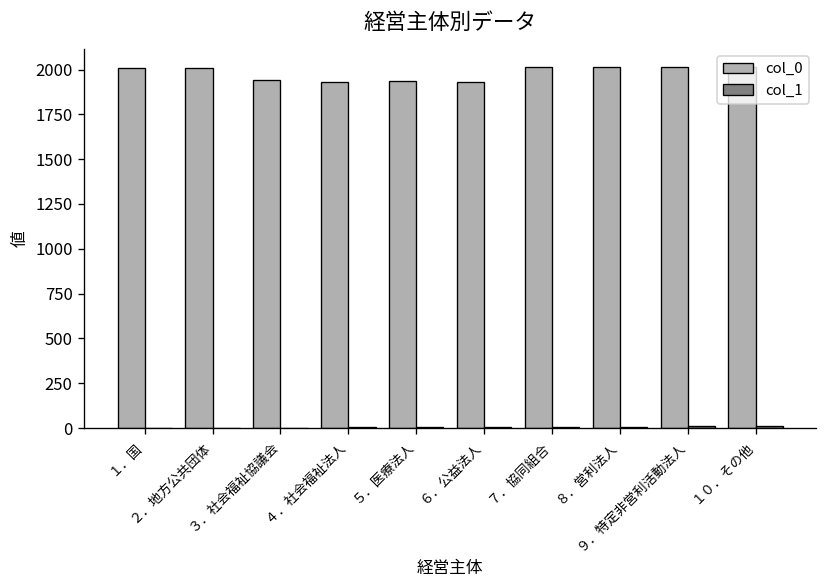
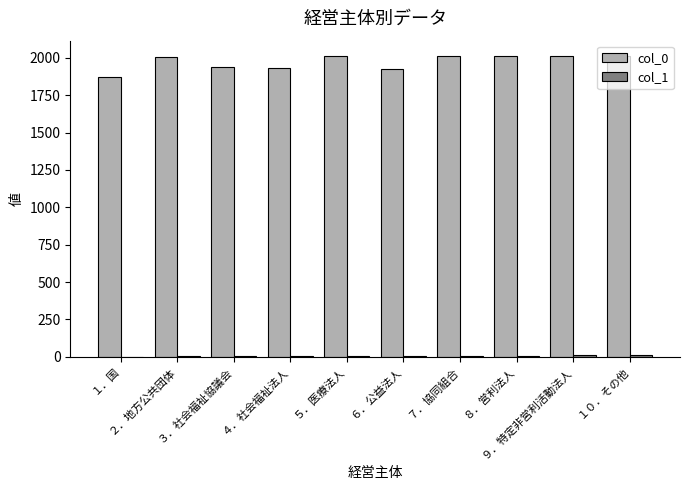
col_0, １．国: 2010 -> 1870
col_0, ５．医療法人: 1940 -> 2010
